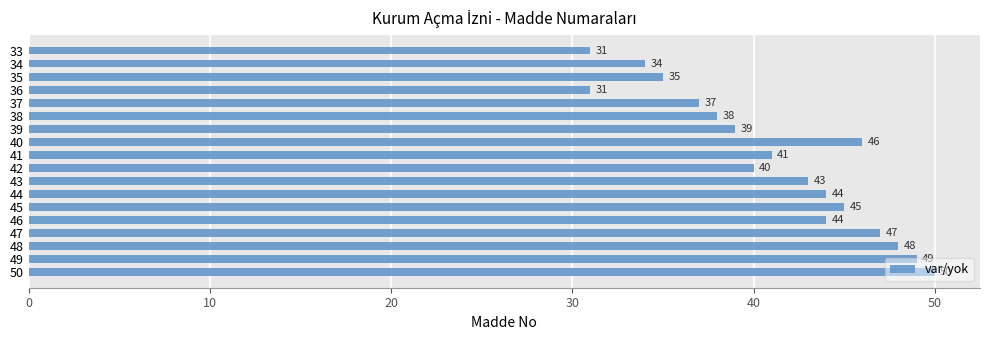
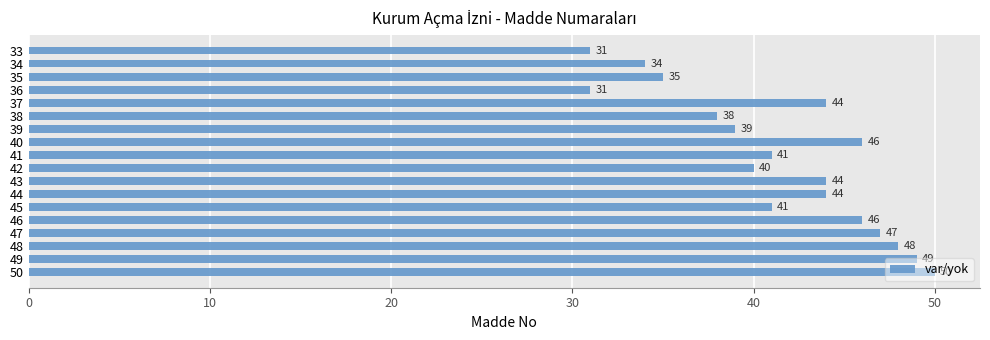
37: 37 -> 44
43: 43 -> 44
45: 45 -> 41
46: 44 -> 46
